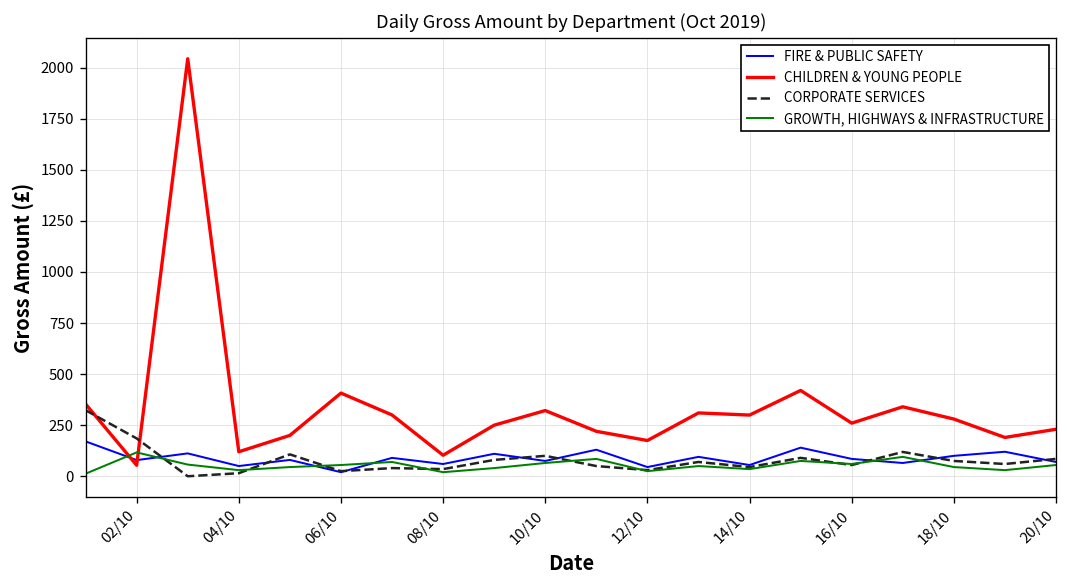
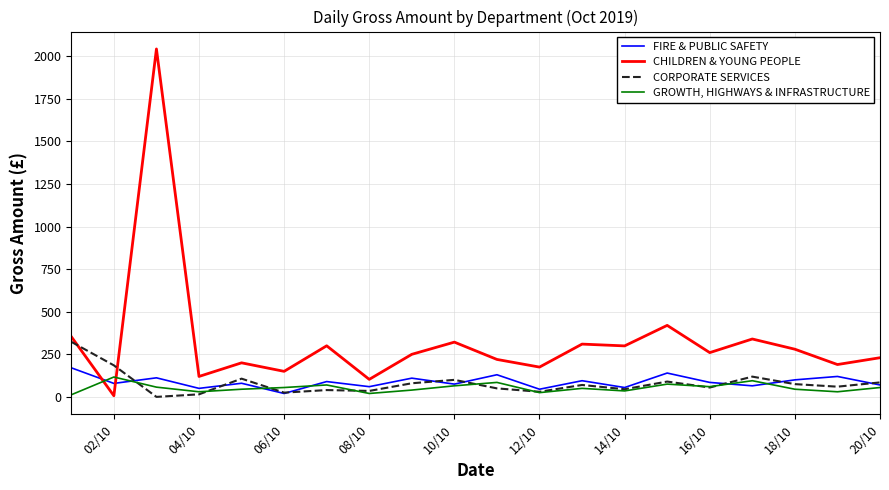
CHILDREN & YOUNG PEOPLE, 02/10: 50 -> 10
CHILDREN & YOUNG PEOPLE, 06/10: 410 -> 150
